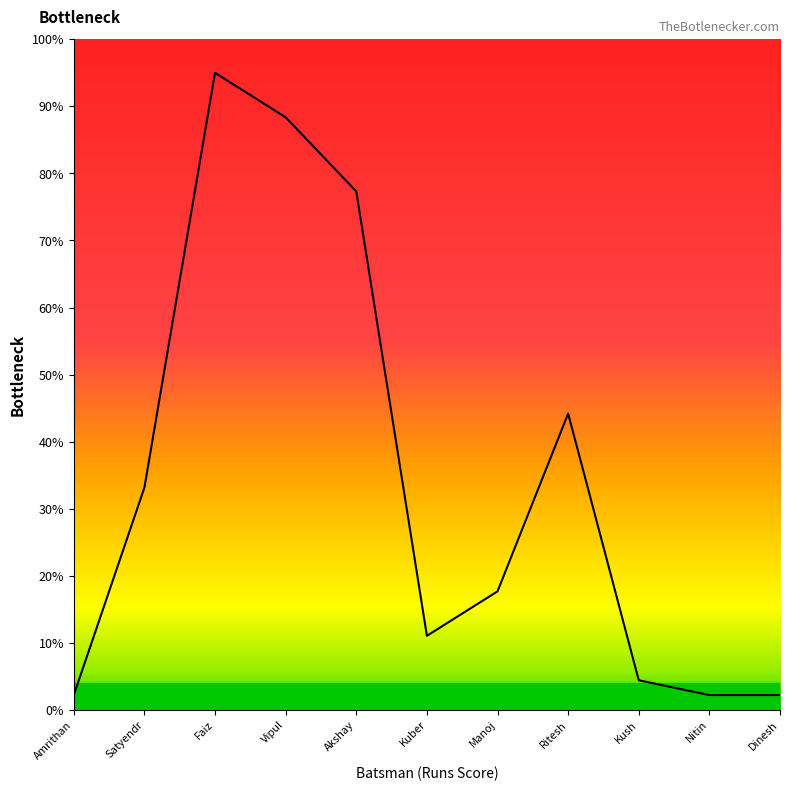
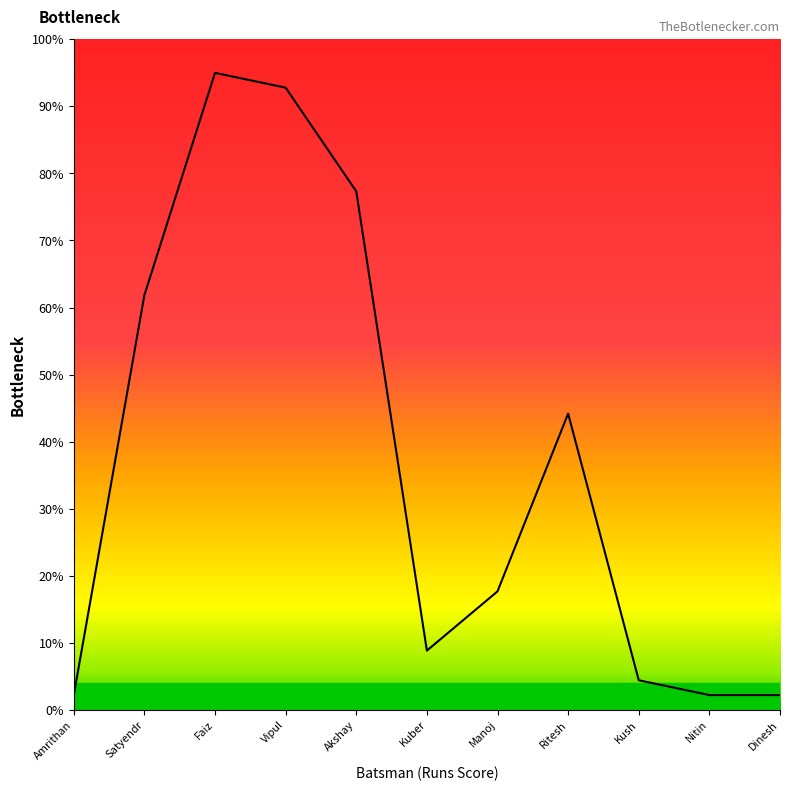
Satyendr: 33% -> 62%
Vipul: 88% -> 93%
Kuber: 11% -> 9%
